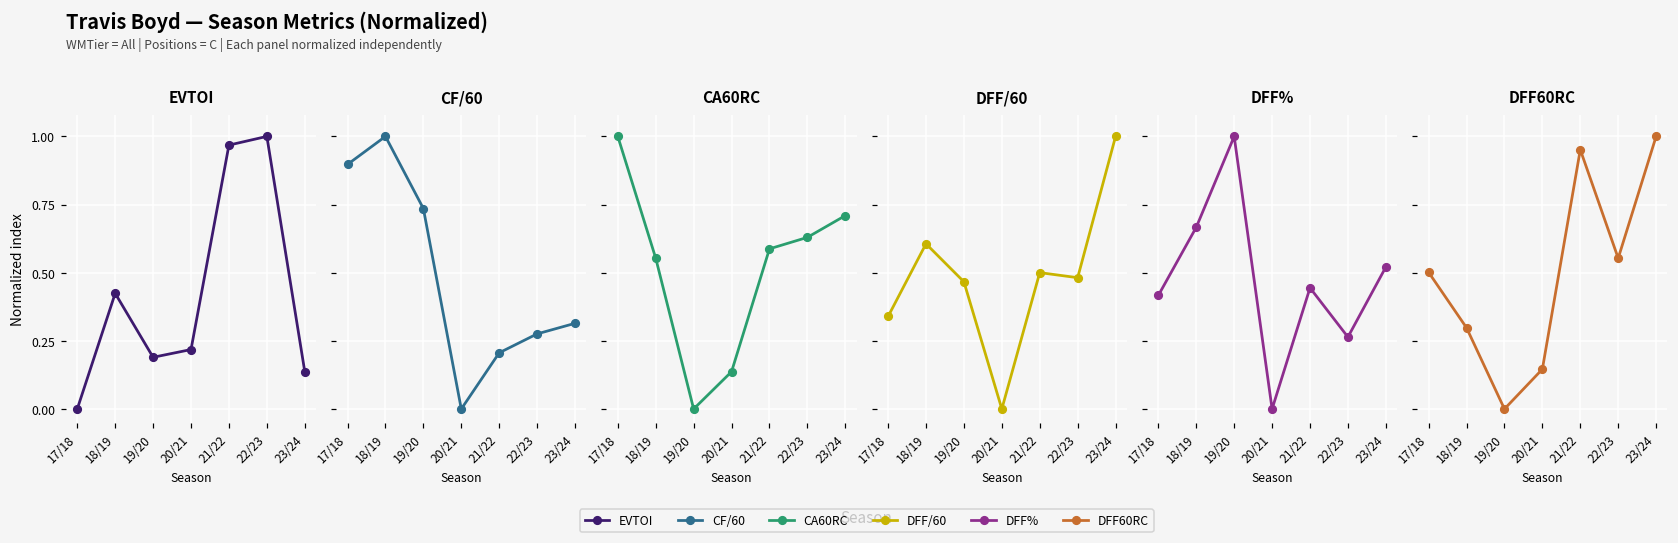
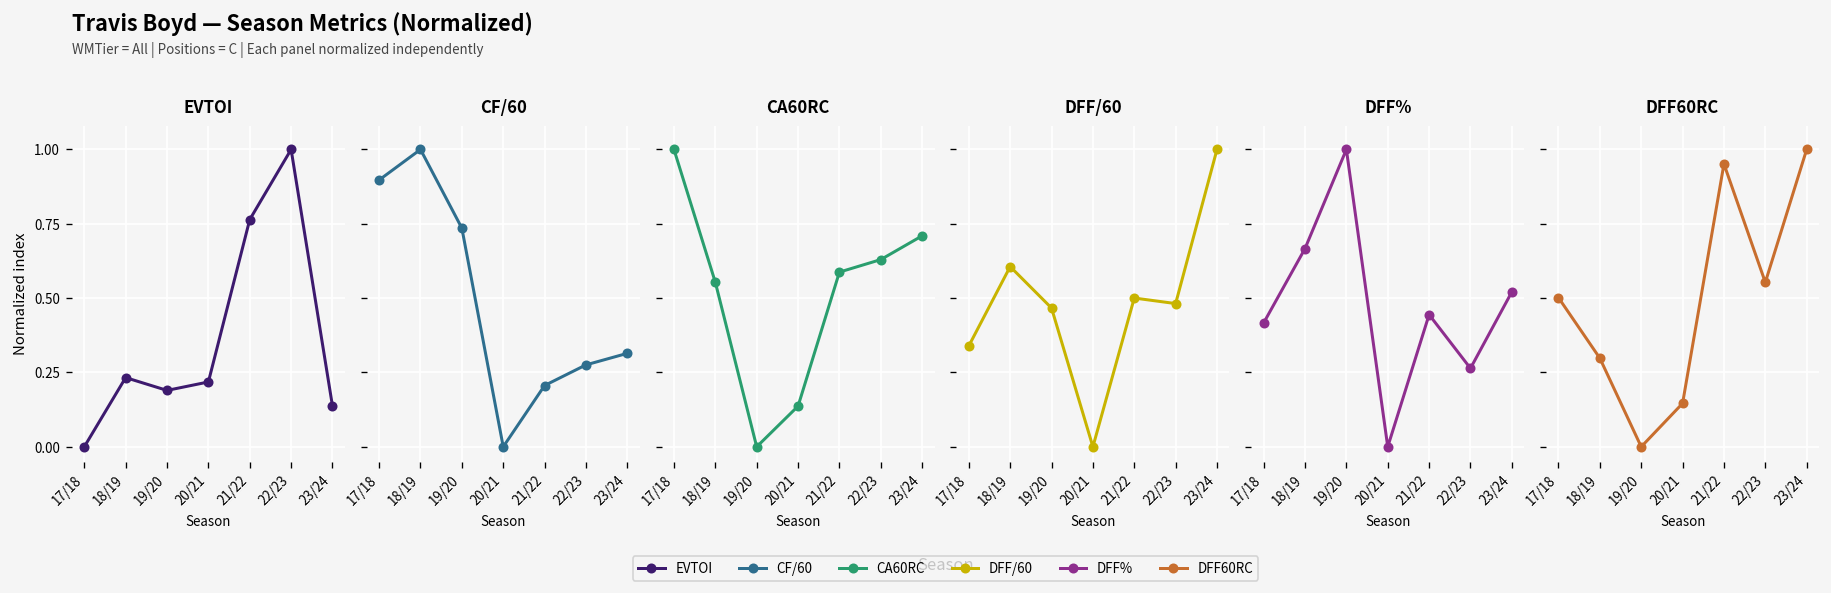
EVTOI, 18/19: 0.42 -> 0.23
EVTOI, 21/22: 0.97 -> 0.76
